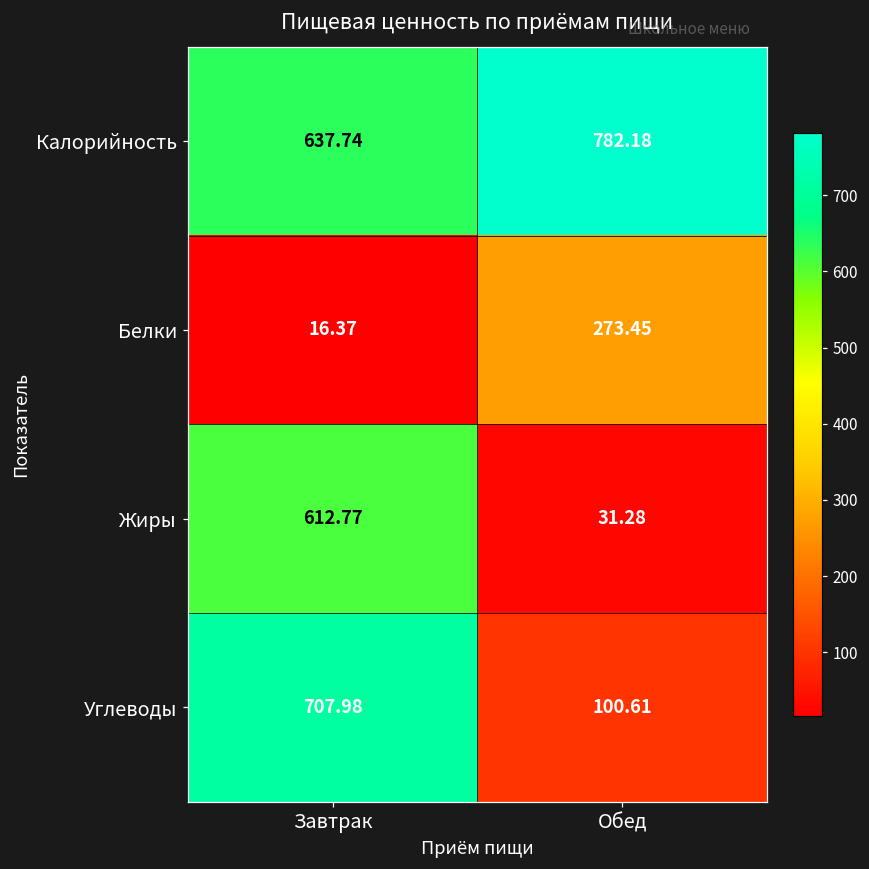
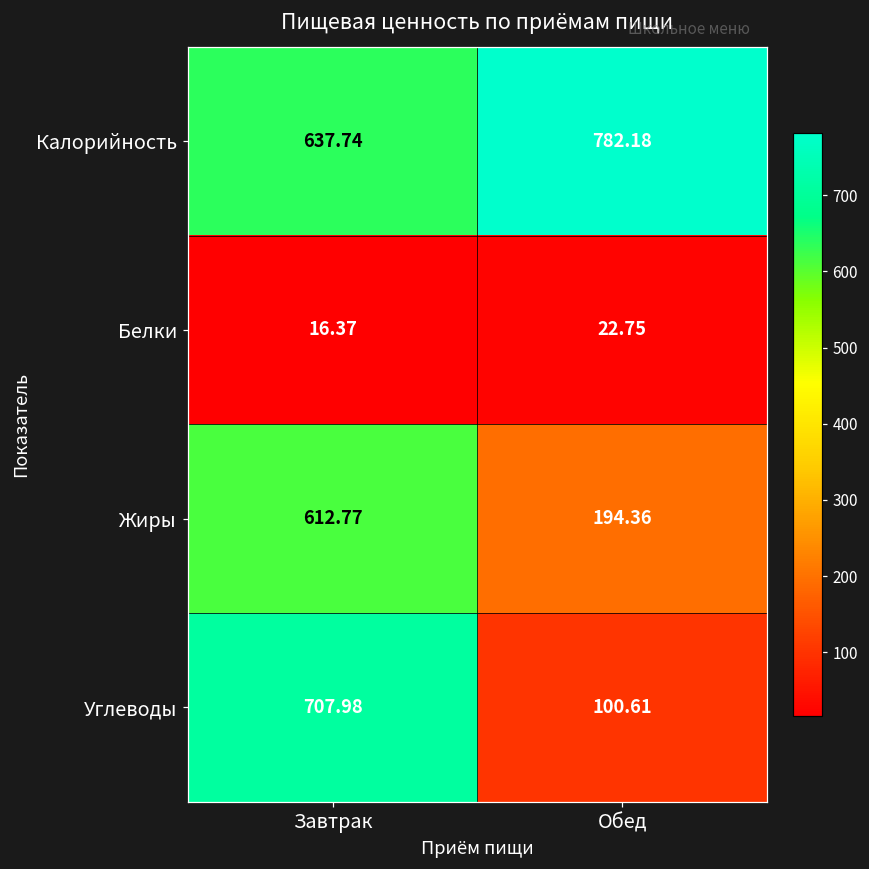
Белки, Обед: 273.45 -> 22.75
Жиры, Обед: 31.28 -> 194.36
